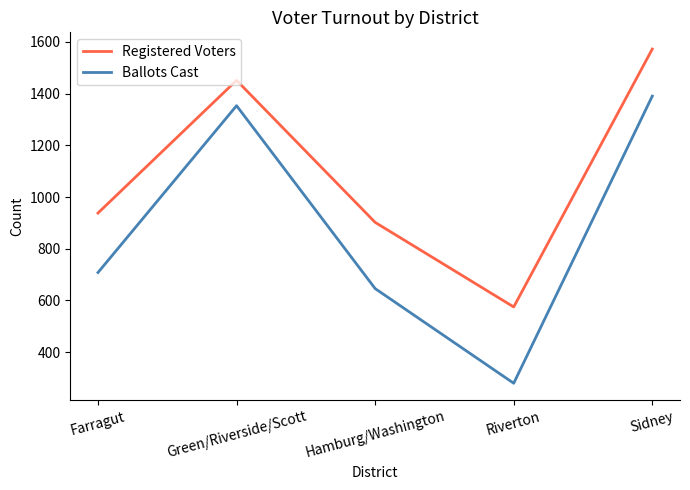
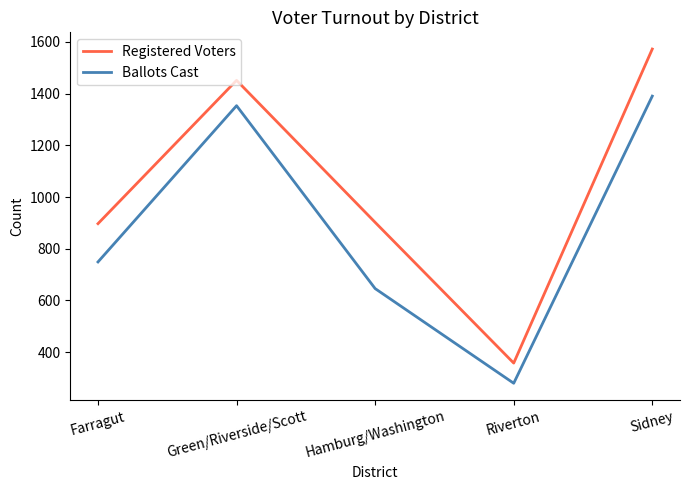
Registered Voters, Farragut: 940 -> 900
Ballots Cast, Farragut: 710 -> 750
Registered Voters, Riverton: 580 -> 360
